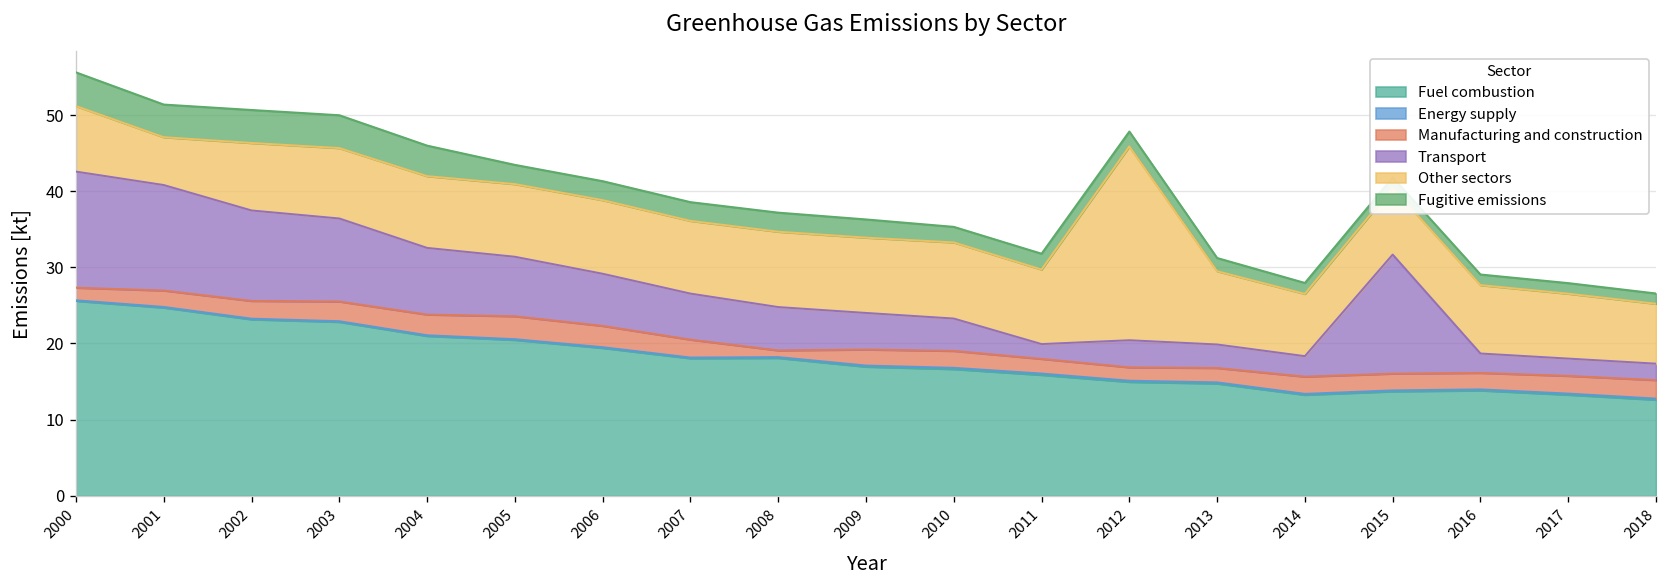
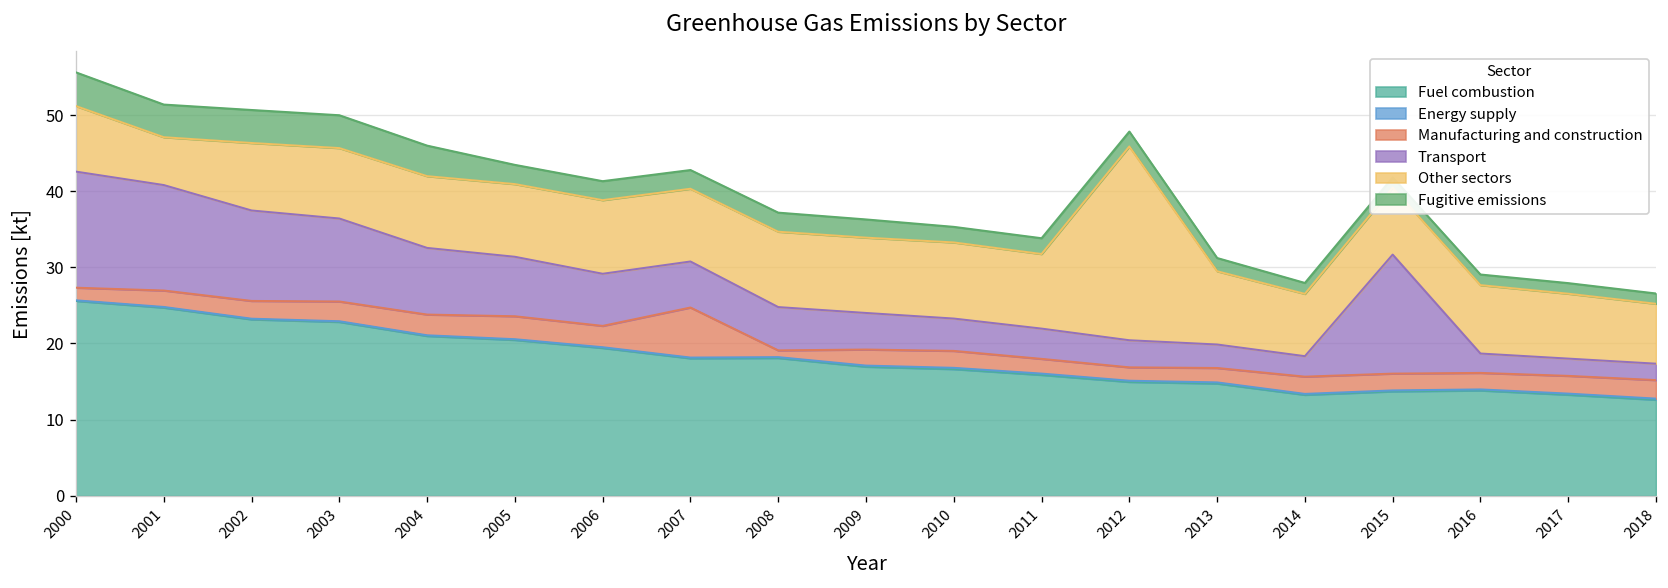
Manufacturing and construction, 2007: 2 -> 7
Transport, 2011: 2 -> 4
